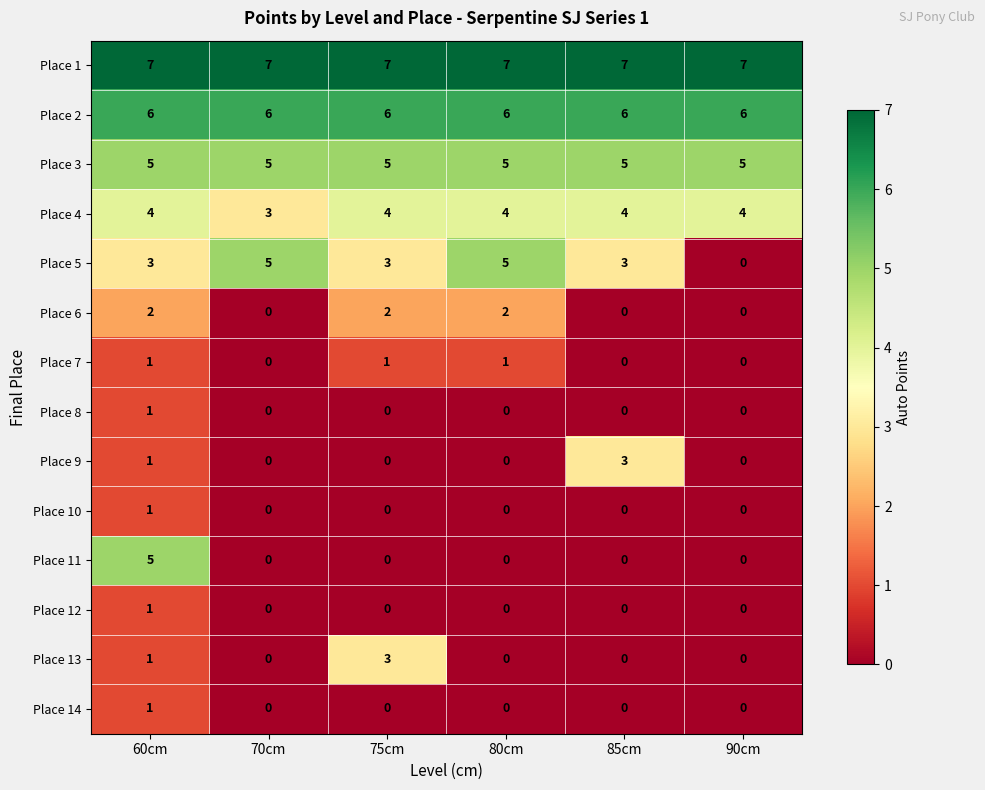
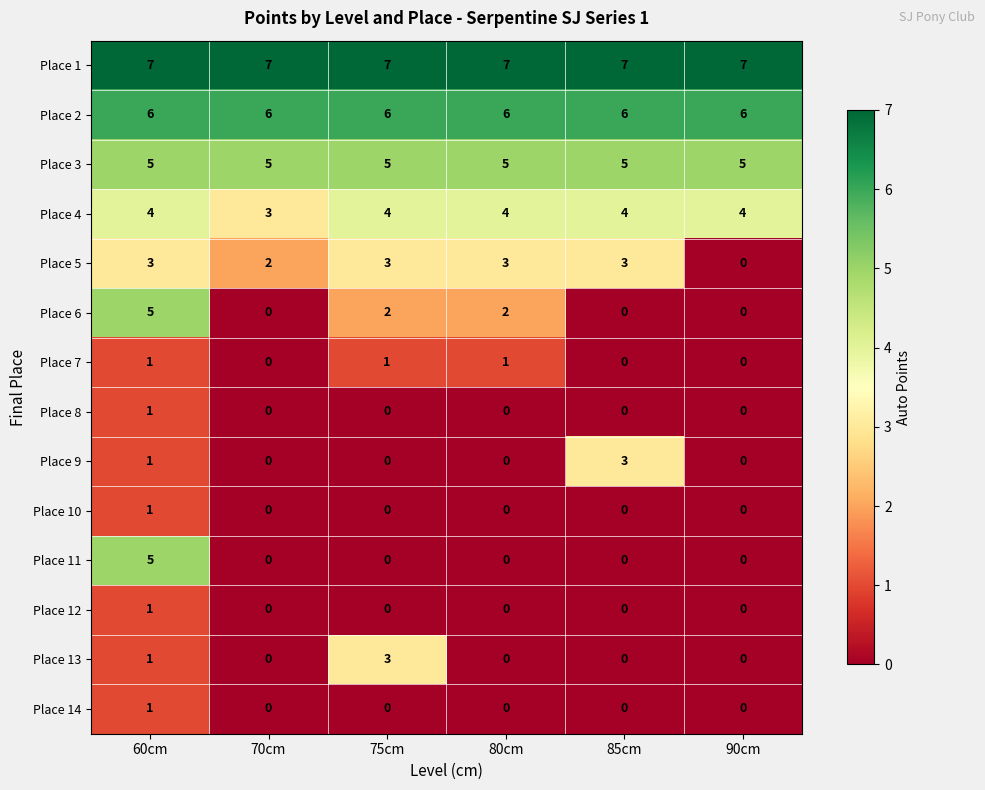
Place 5, 70cm: 5 -> 2
Place 5, 80cm: 5 -> 3
Place 6, 60cm: 2 -> 5
